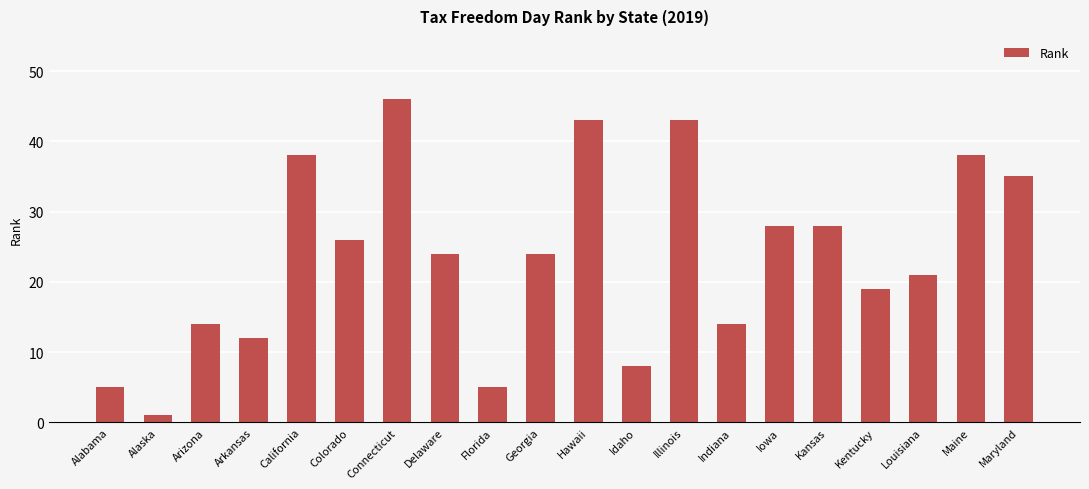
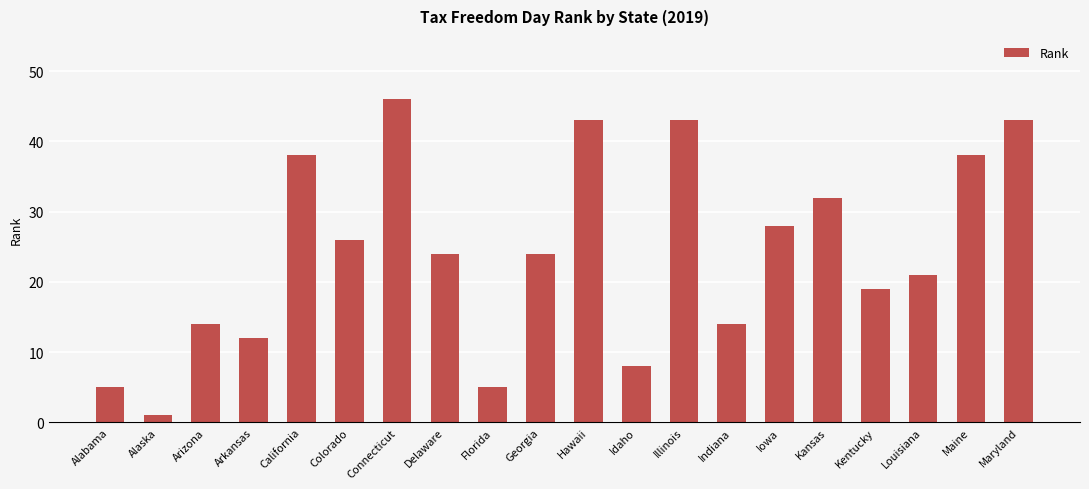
Kansas: 28 -> 32
Maryland: 35 -> 43
